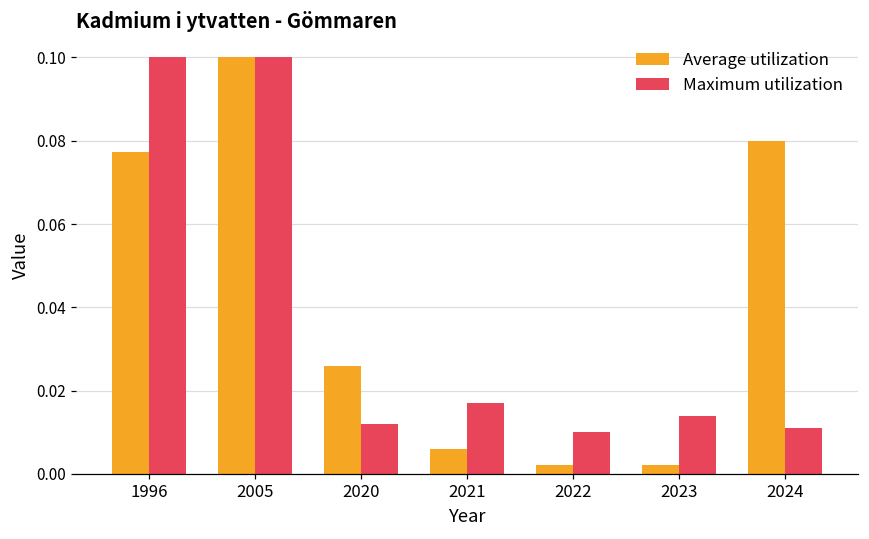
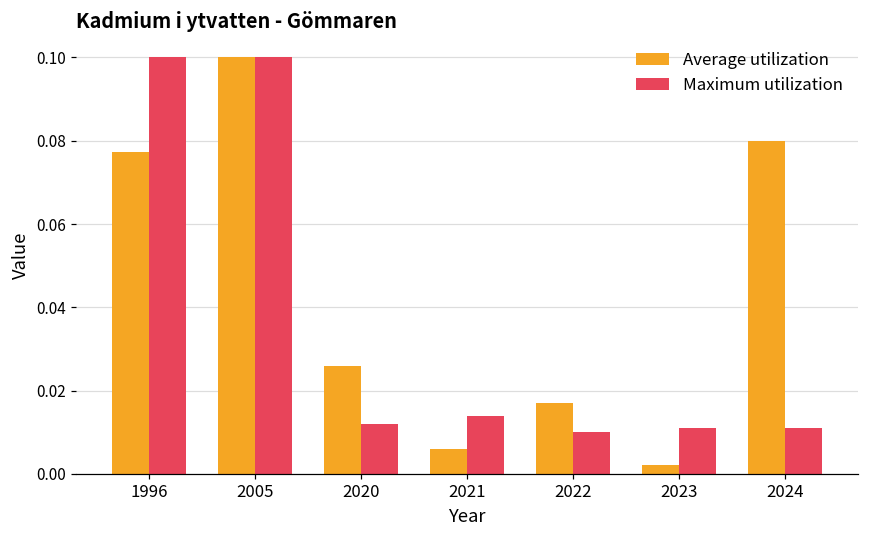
Maximum utilization, 2021: 0.017 -> 0.014
Average utilization, 2022: 0.002 -> 0.017
Maximum utilization, 2023: 0.014 -> 0.011
